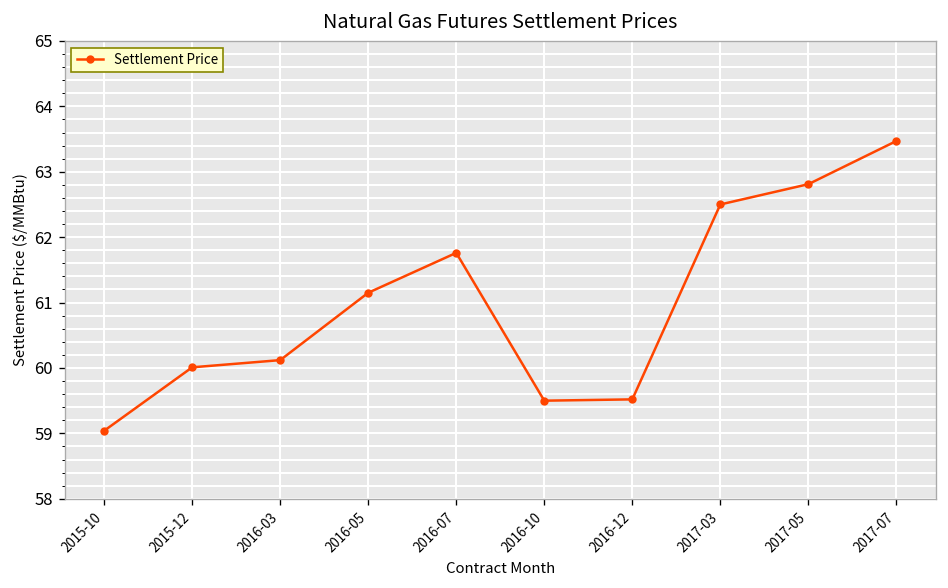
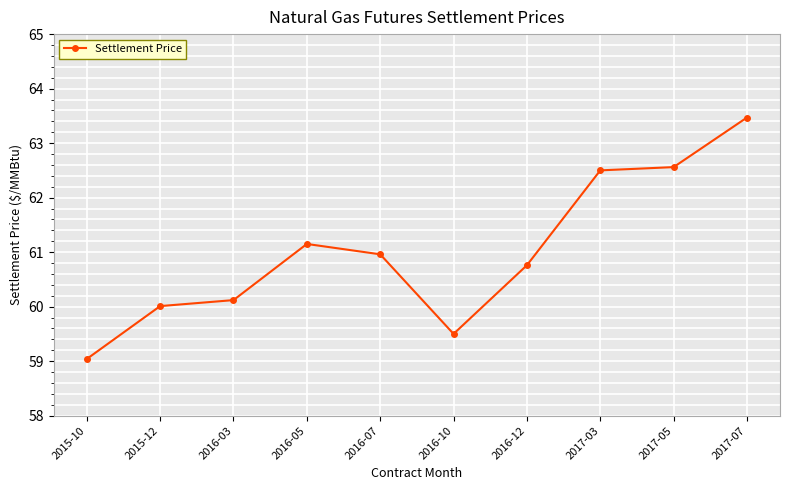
2016-07: 61.8 -> 61.0
2016-12: 59.5 -> 60.8
2017-05: 62.8 -> 62.6
